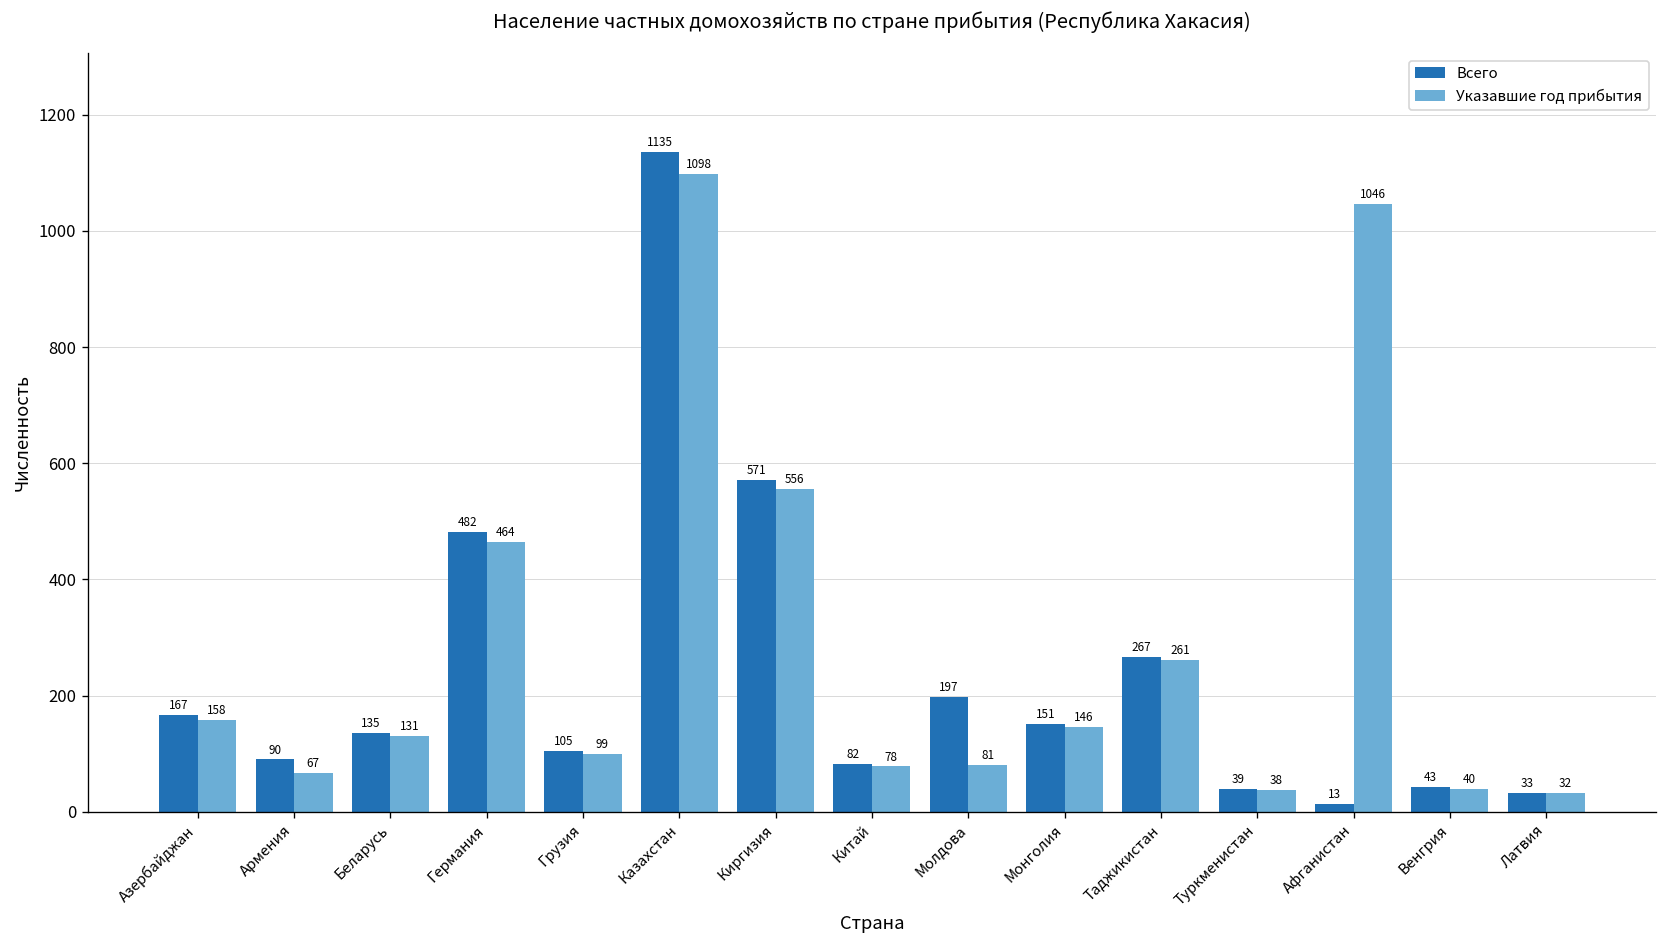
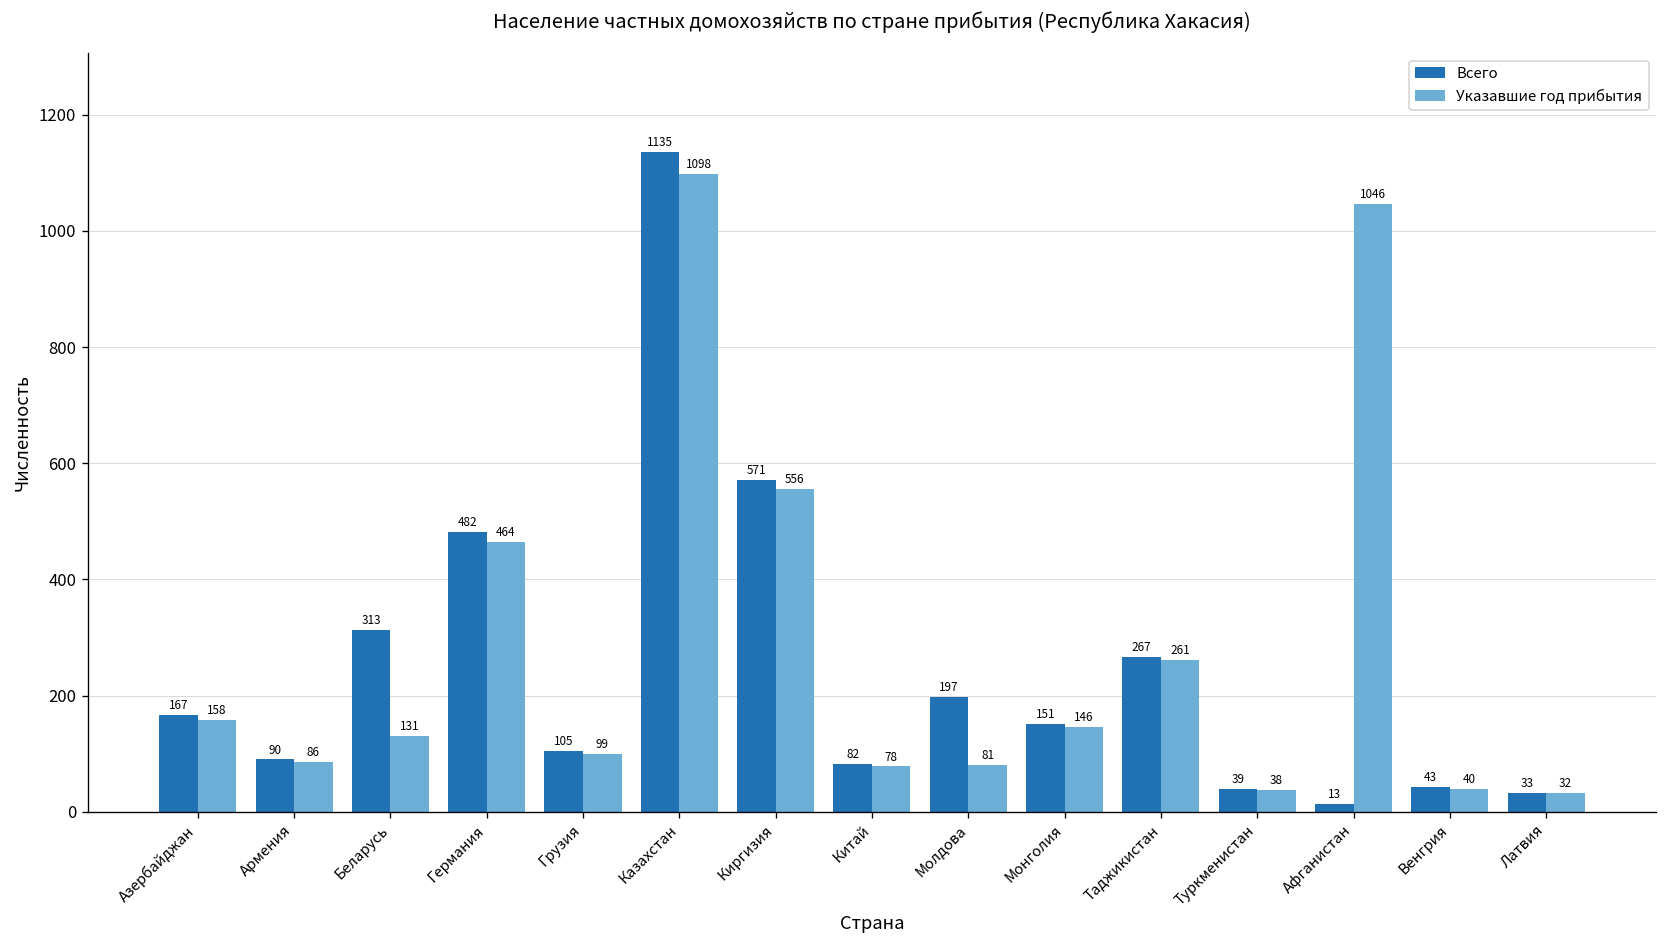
Указавшие год прибытия, Армения: 67 -> 86
Всего, Беларусь: 135 -> 313
